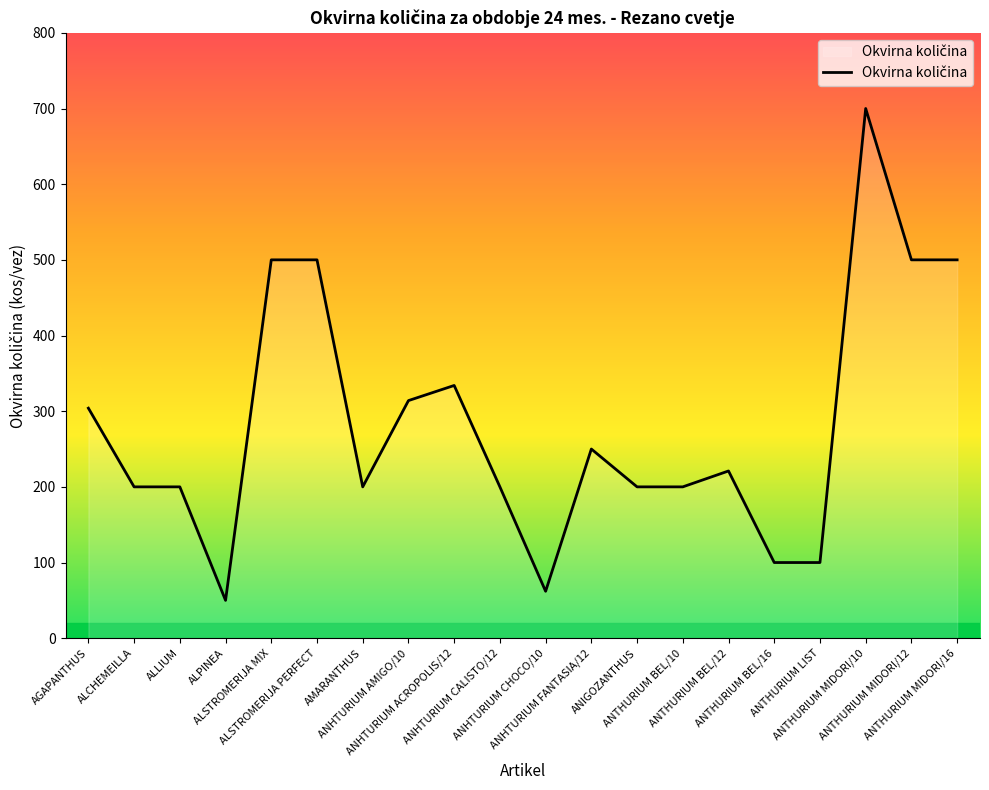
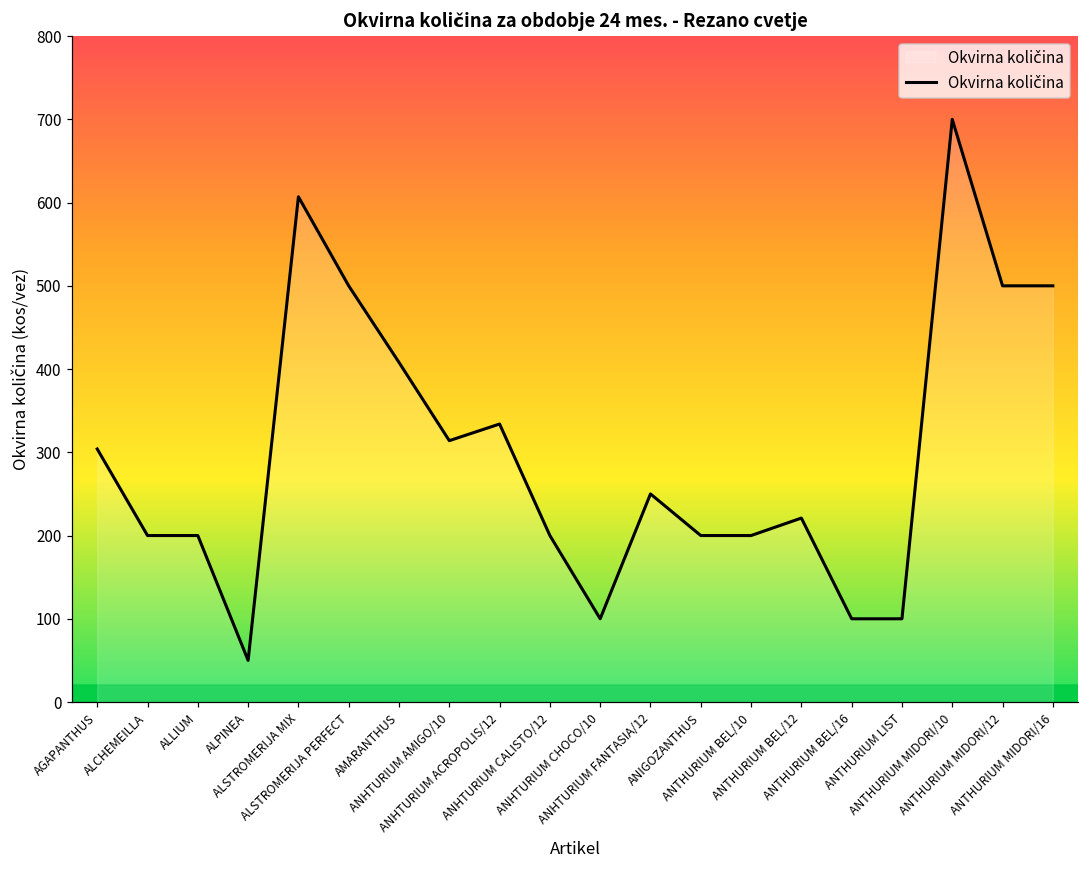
ALSTROMERIJA MIX: 500 -> 610
AMARANTHUS: 200 -> 410
ANHTURIUM CHOCO/10: 60 -> 100
